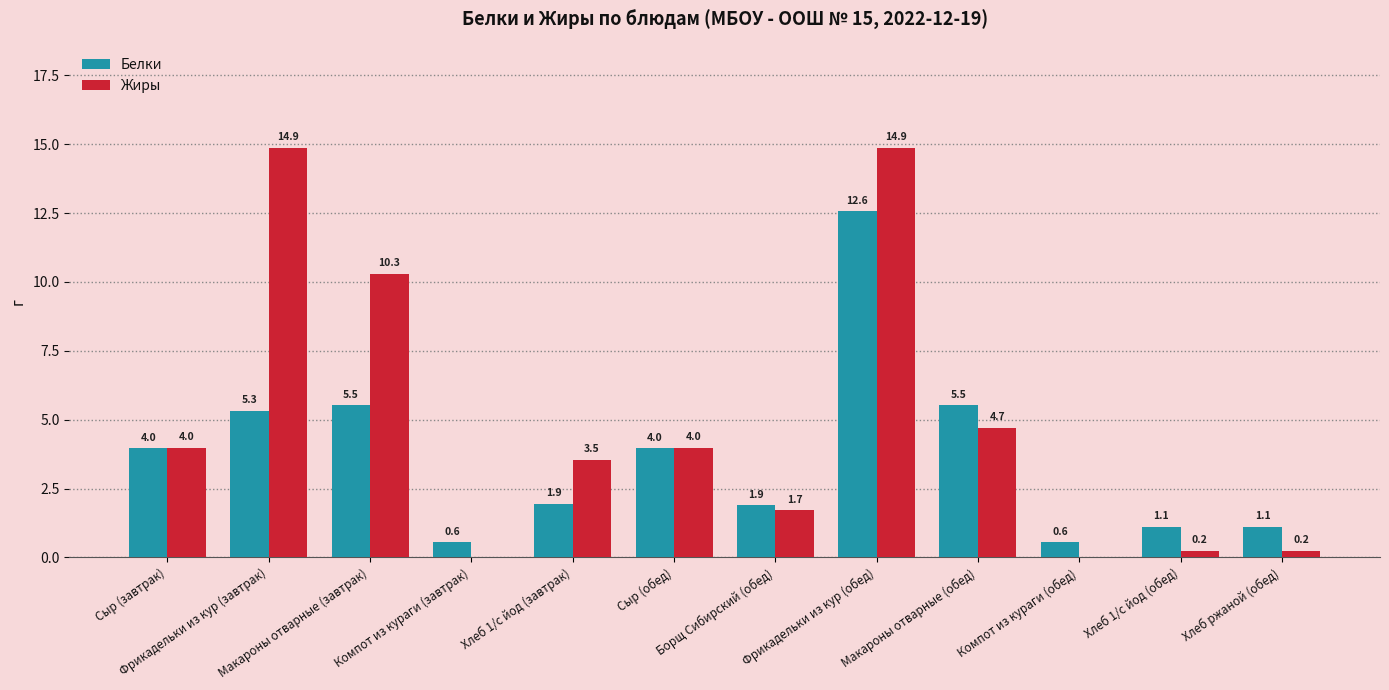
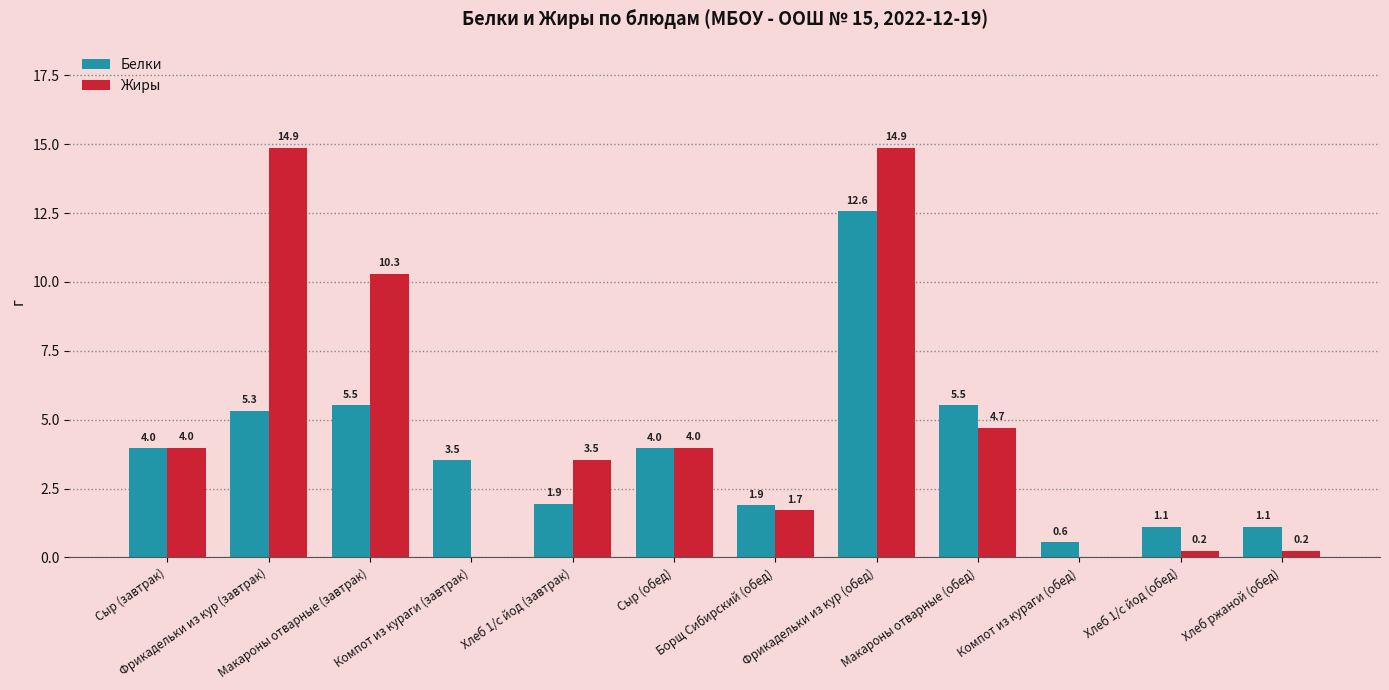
Белки, Компот из кураги (завтрак): 0.6 -> 3.5
